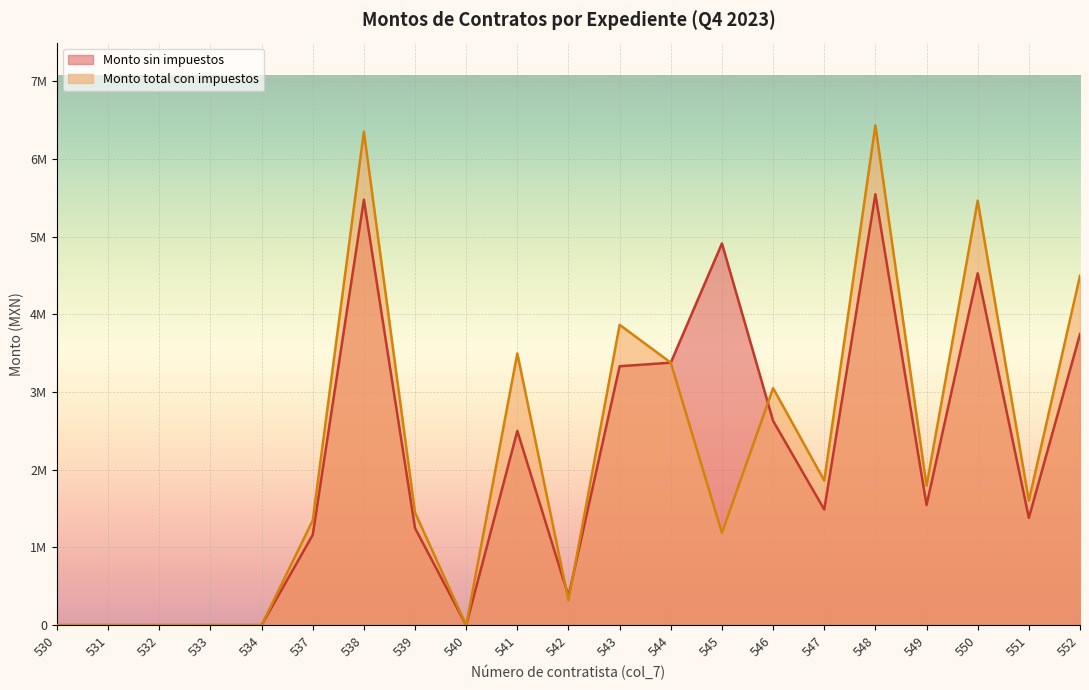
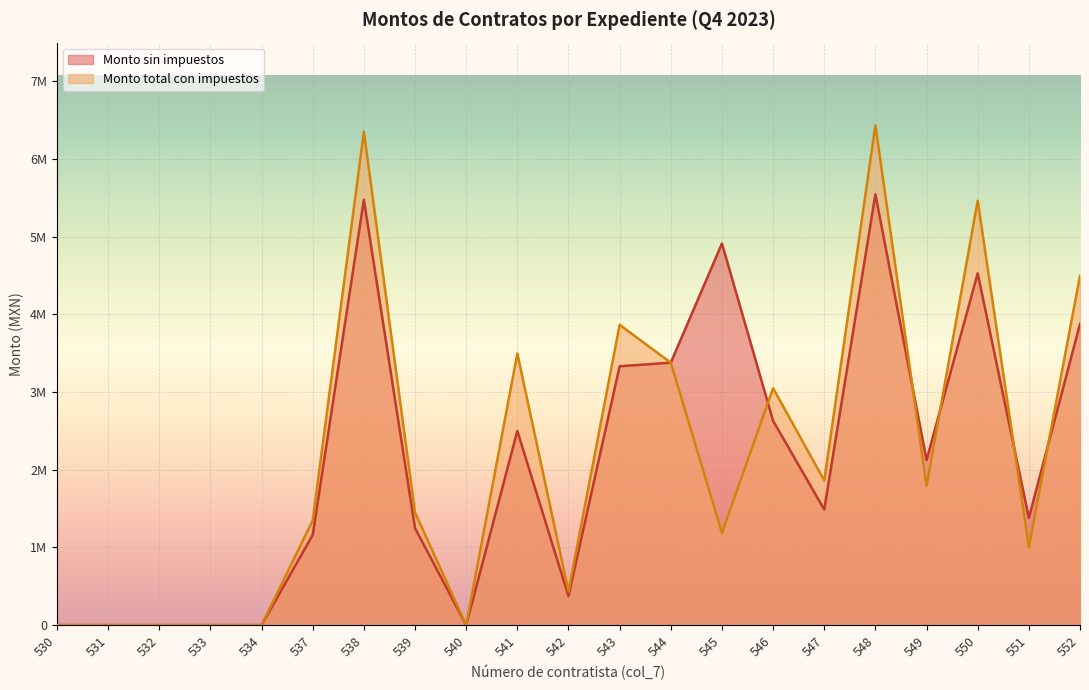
Monto total con impuestos, 542: 300000 -> 400000
Monto sin impuestos, 549: 1500000 -> 2100000
Monto total con impuestos, 551: 1600000 -> 1000000
Monto sin impuestos, 552: 3700000 -> 3900000
